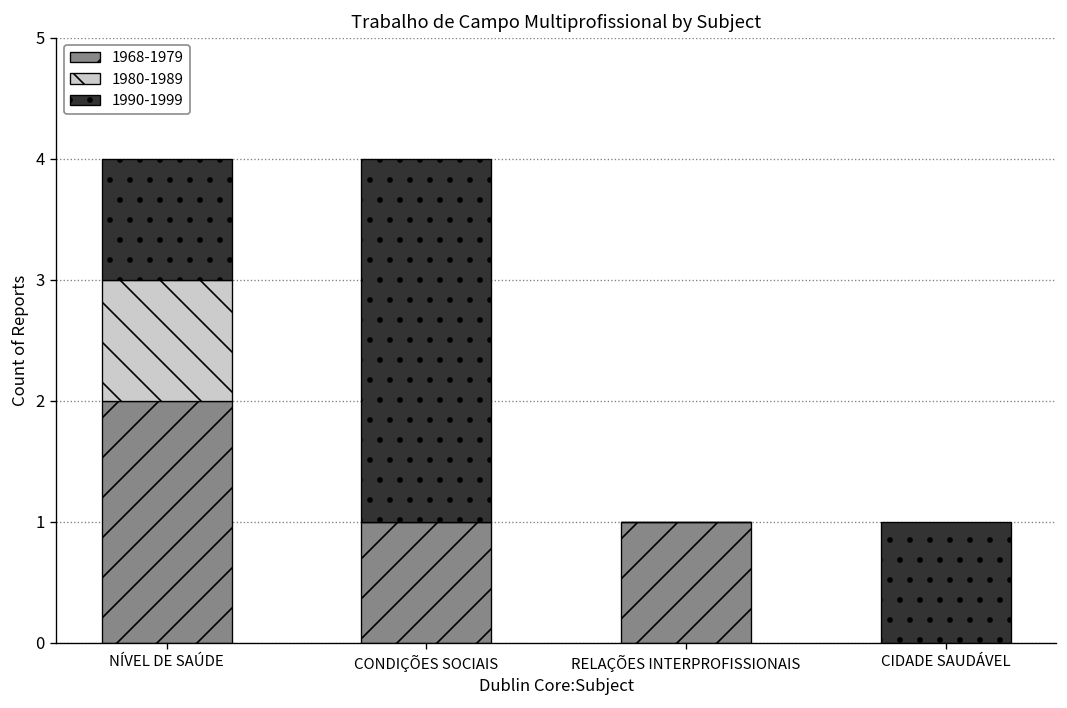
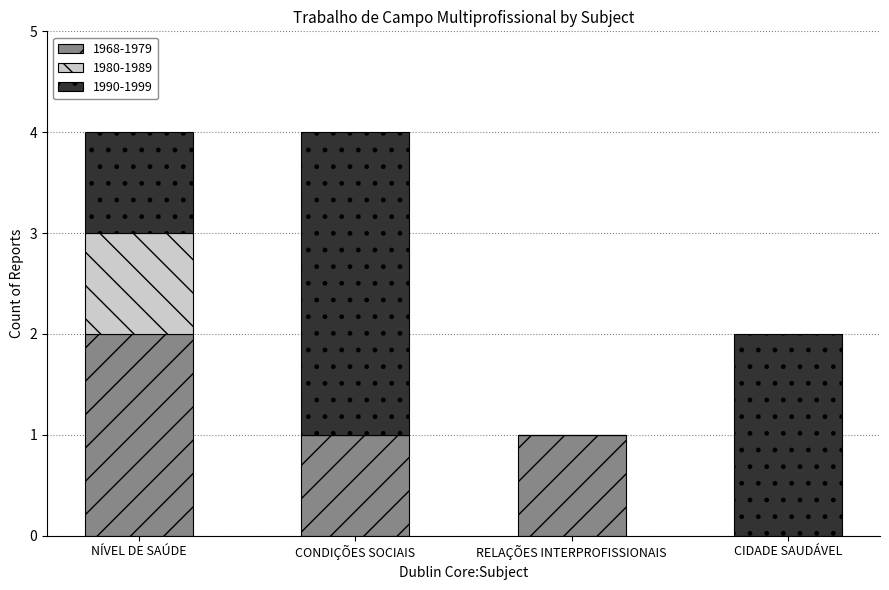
1990-1999, CIDADE SAUDÁVEL: 1 -> 2
